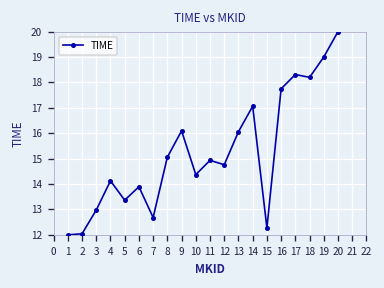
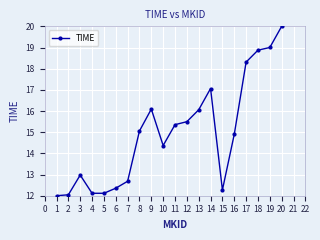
4: 14.1 -> 12.1
5: 13.4 -> 12.1
6: 13.9 -> 12.4
11: 14.9 -> 15.4
12: 14.8 -> 15.5
16: 17.7 -> 14.9
18: 18.2 -> 18.9
